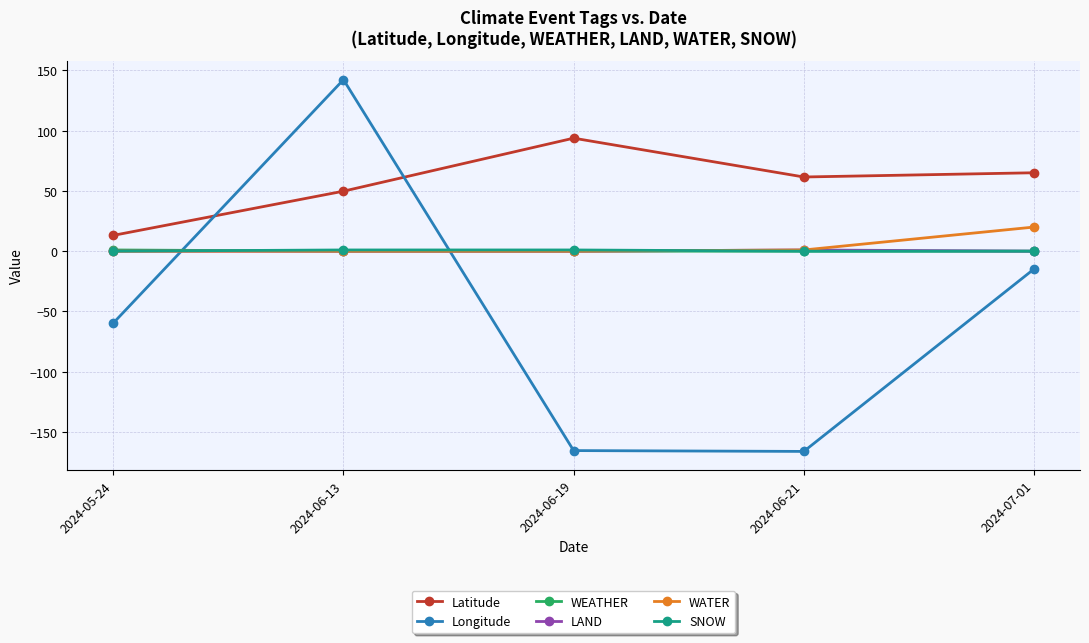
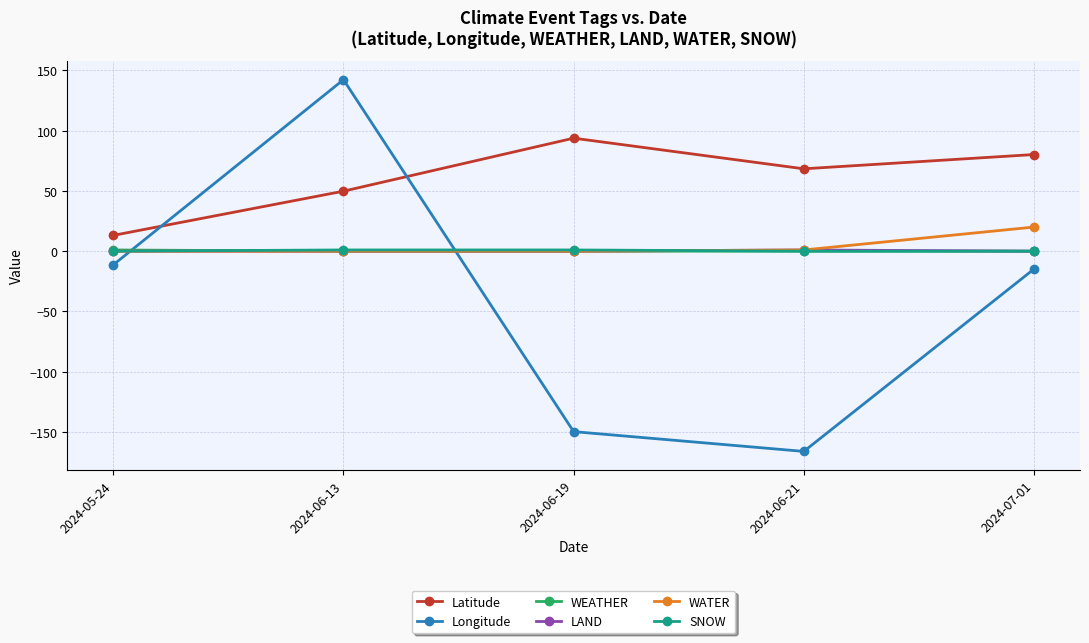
Longitude, 2024-05-24: -60 -> -11
Longitude, 2024-06-19: -165 -> -150
Latitude, 2024-06-21: 62 -> 68
Latitude, 2024-07-01: 65 -> 80
